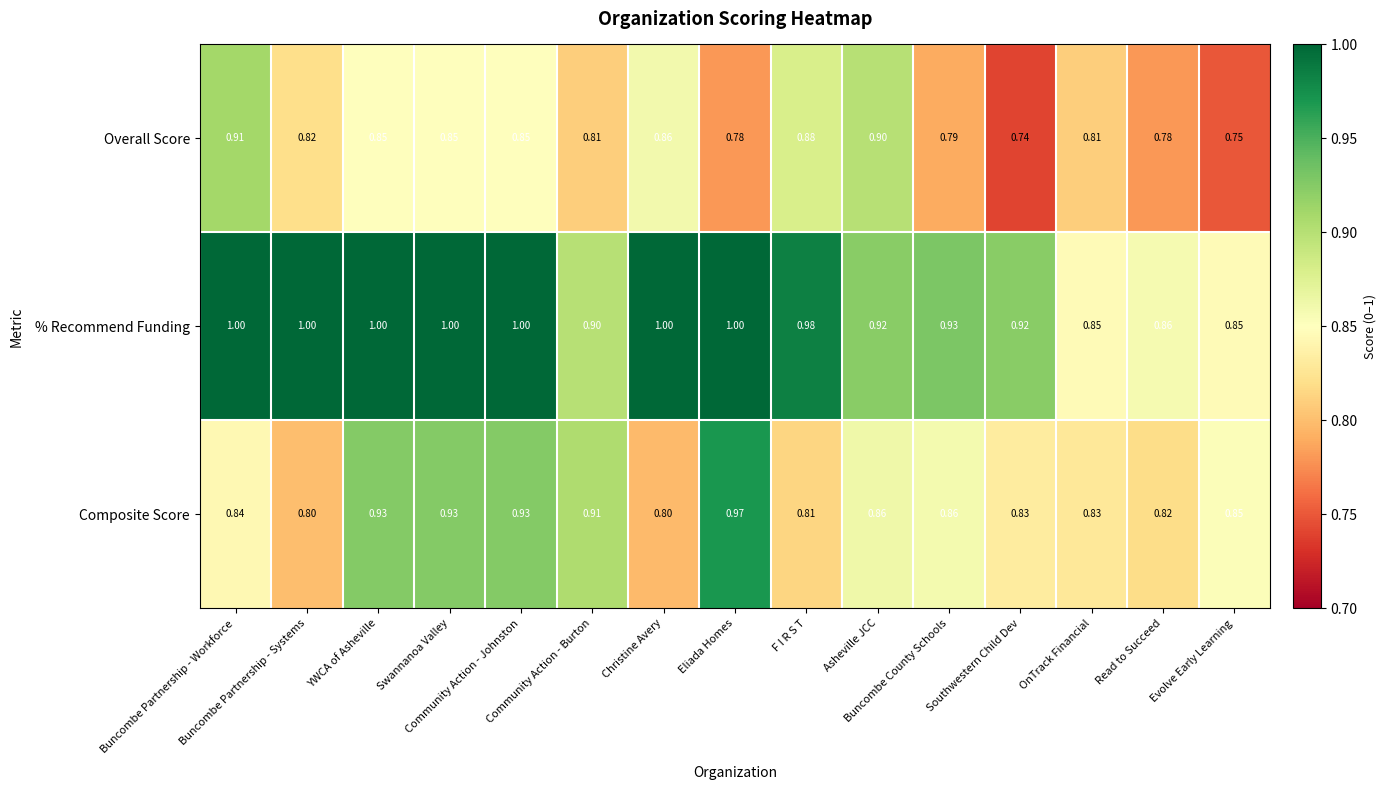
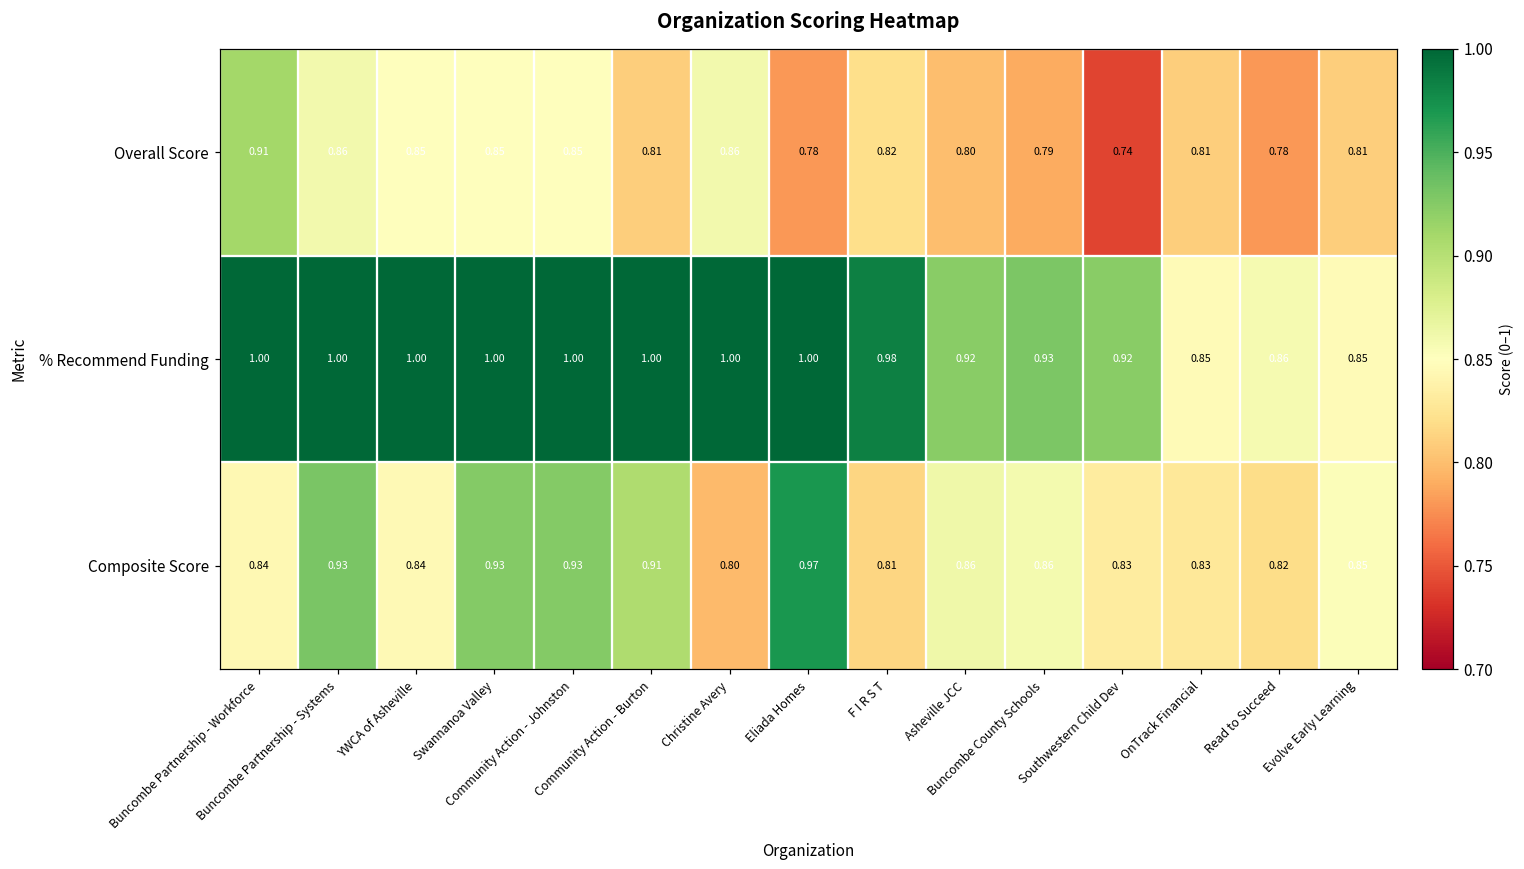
Overall Score, Buncombe Partnership - Systems: 0.82 -> 0.86
Overall Score, F I R S T: 0.88 -> 0.82
Overall Score, Asheville JCC: 0.90 -> 0.80
Overall Score, Evolve Early Learning: 0.75 -> 0.81
% Recommend Funding, Community Action - Burton: 0.90 -> 1.00
Composite Score, Buncombe Partnership - Systems: 0.80 -> 0.93
Composite Score, YWCA of Asheville: 0.93 -> 0.84
